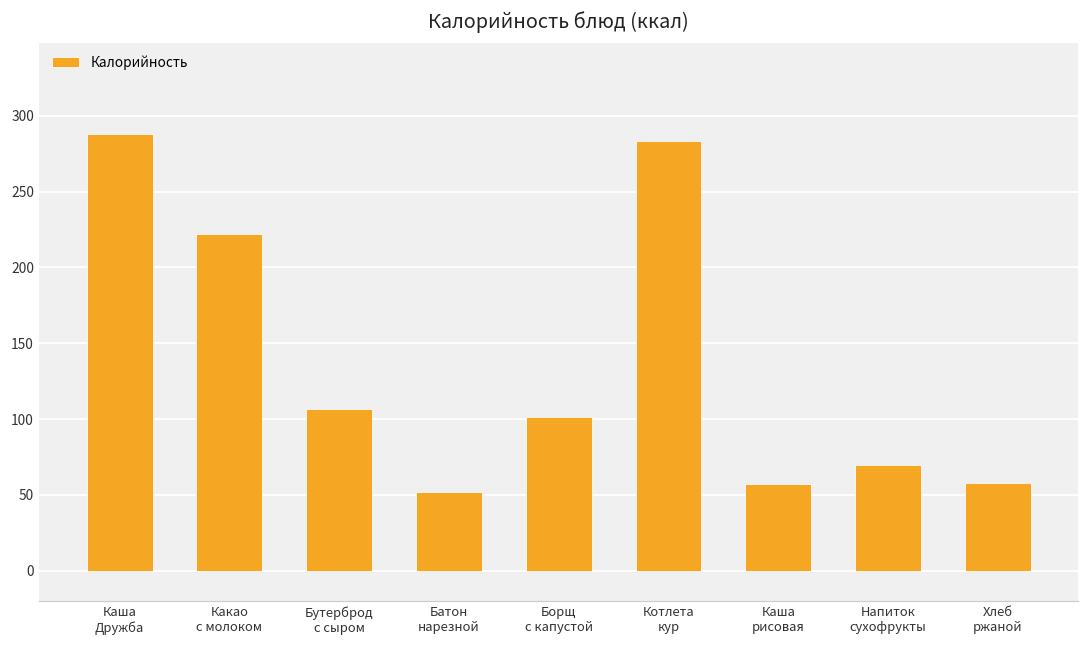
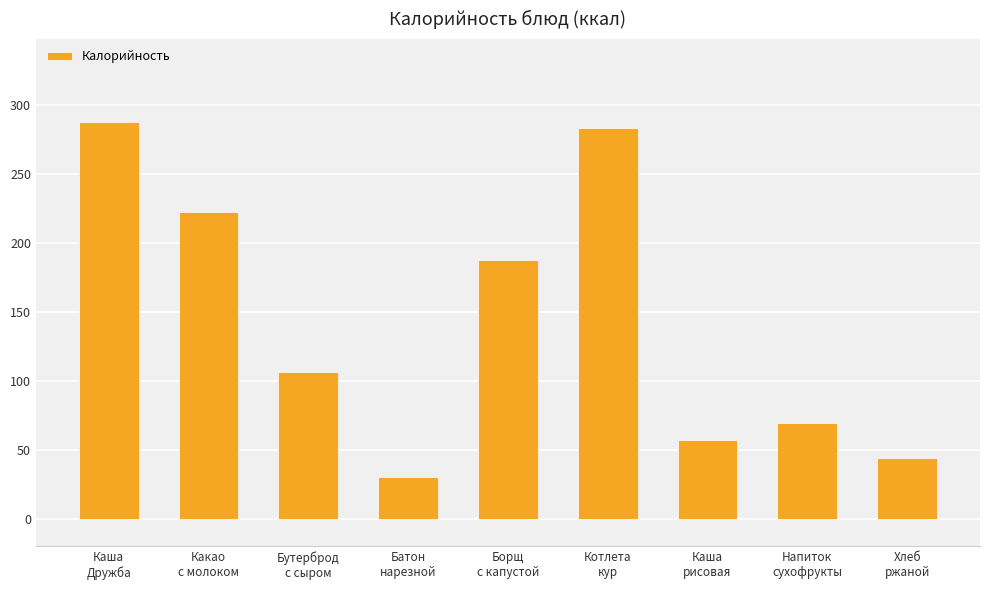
Батон нарезной: 52 -> 30
Борщ с капустой: 101 -> 188
Хлеб ржаной: 58 -> 44
